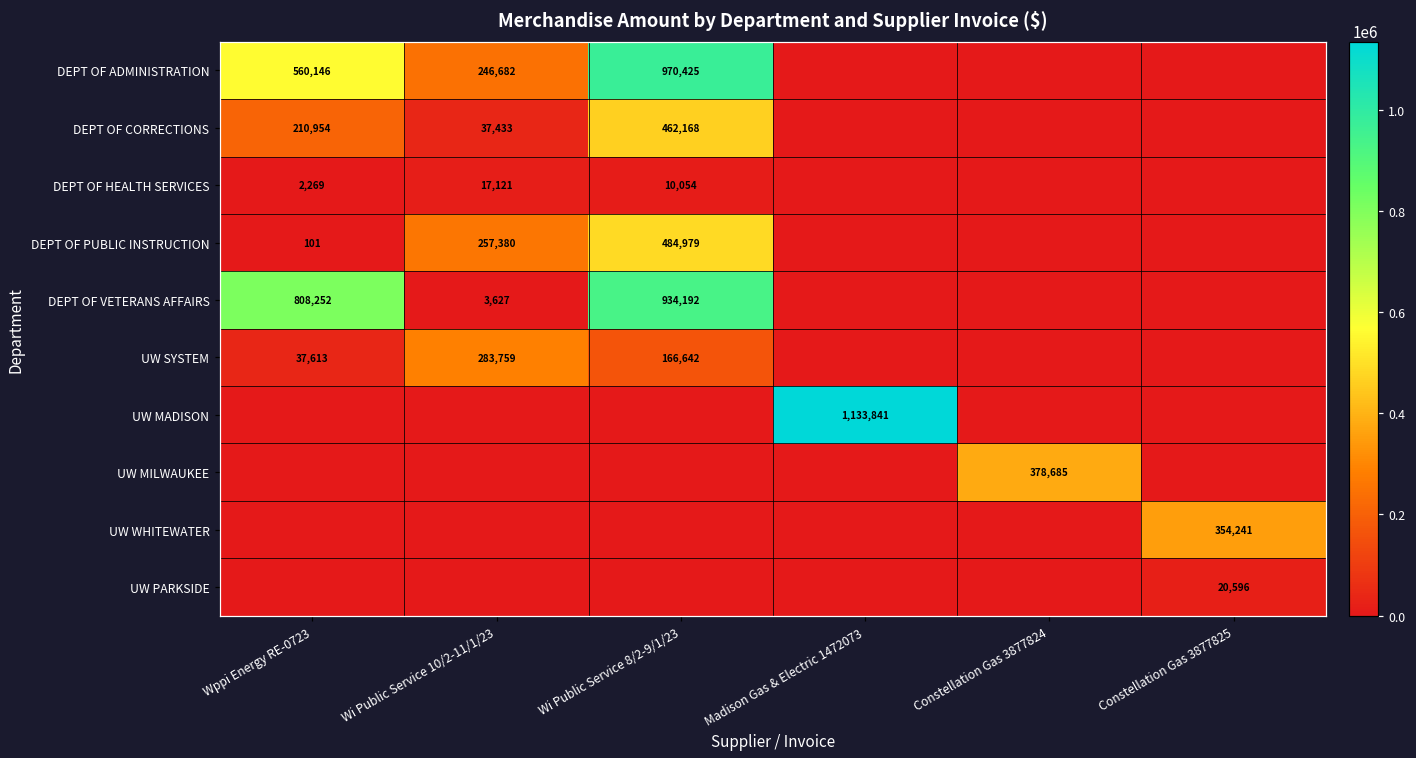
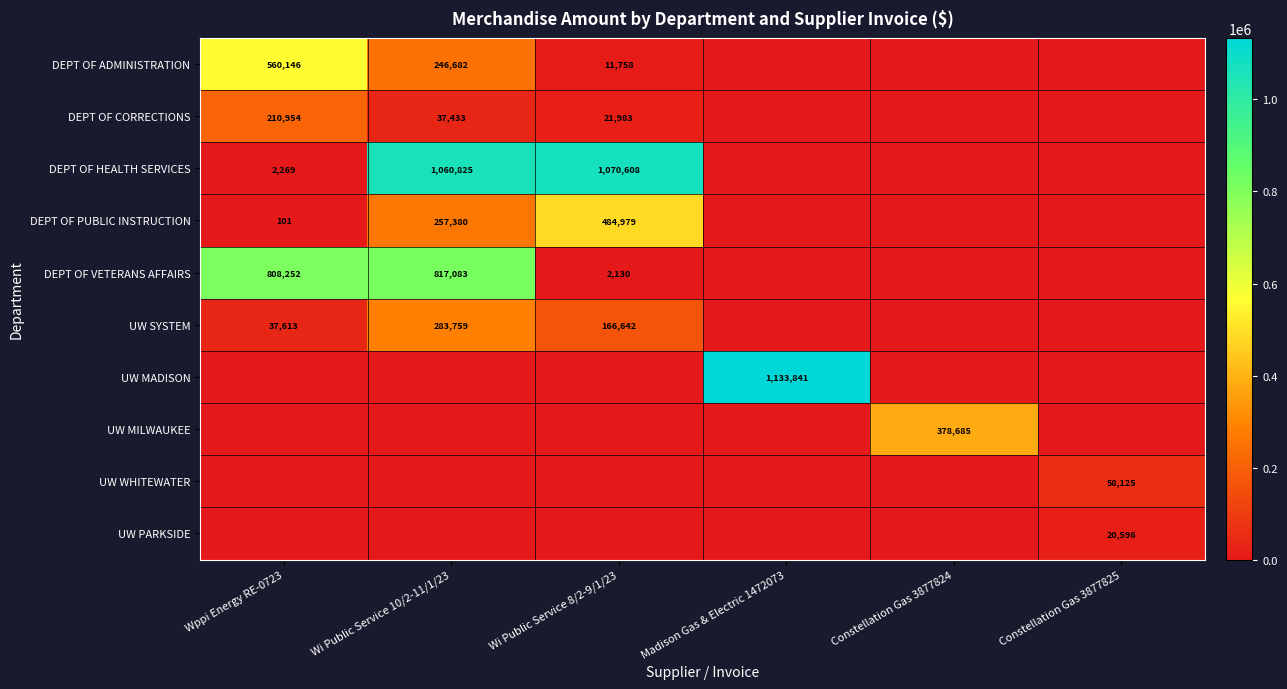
DEPT OF ADMINISTRATION, Wi Public Service 8/2-9/1/23: 970,425 -> 11,758
DEPT OF CORRECTIONS, Wi Public Service 8/2-9/1/23: 462,168 -> 21,983
DEPT OF HEALTH SERVICES, Wi Public Service 10/2-11/1/23: 17,121 -> 1,060,825
DEPT OF HEALTH SERVICES, Wi Public Service 8/2-9/1/23: 10,054 -> 1,070,608
DEPT OF VETERANS AFFAIRS, Wi Public Service 10/2-11/1/23: 3,627 -> 817,083
DEPT OF VETERANS AFFAIRS, Wi Public Service 8/2-9/1/23: 934,192 -> 2,130
UW WHITEWATER, Constellation Gas 3877825: 354,241 -> 58,125
